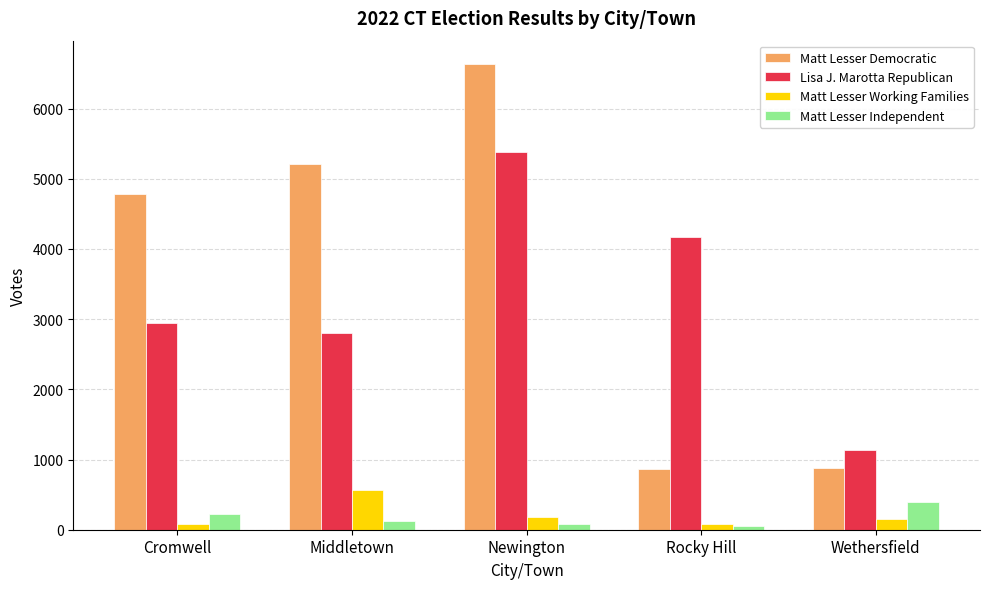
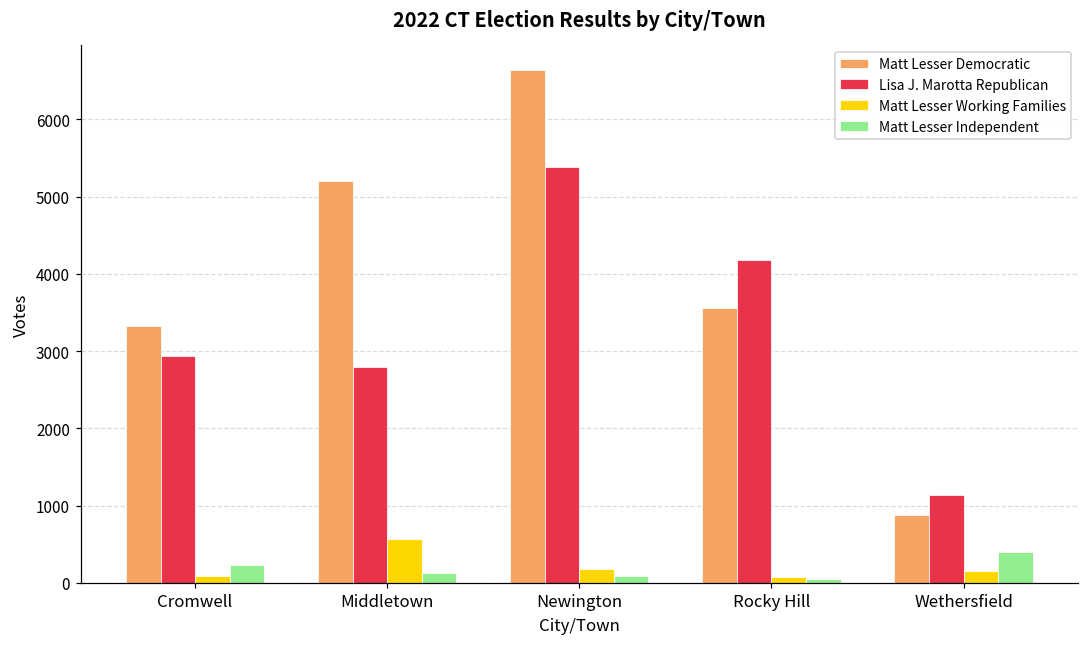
Matt Lesser Democratic, Cromwell: 4800 -> 3300
Matt Lesser Democratic, Rocky Hill: 900 -> 3600
